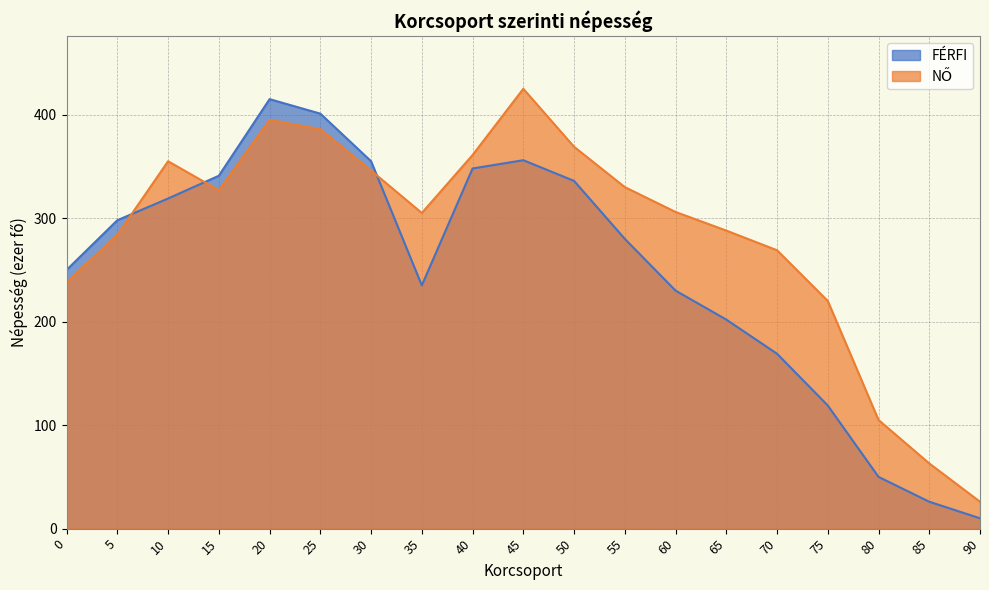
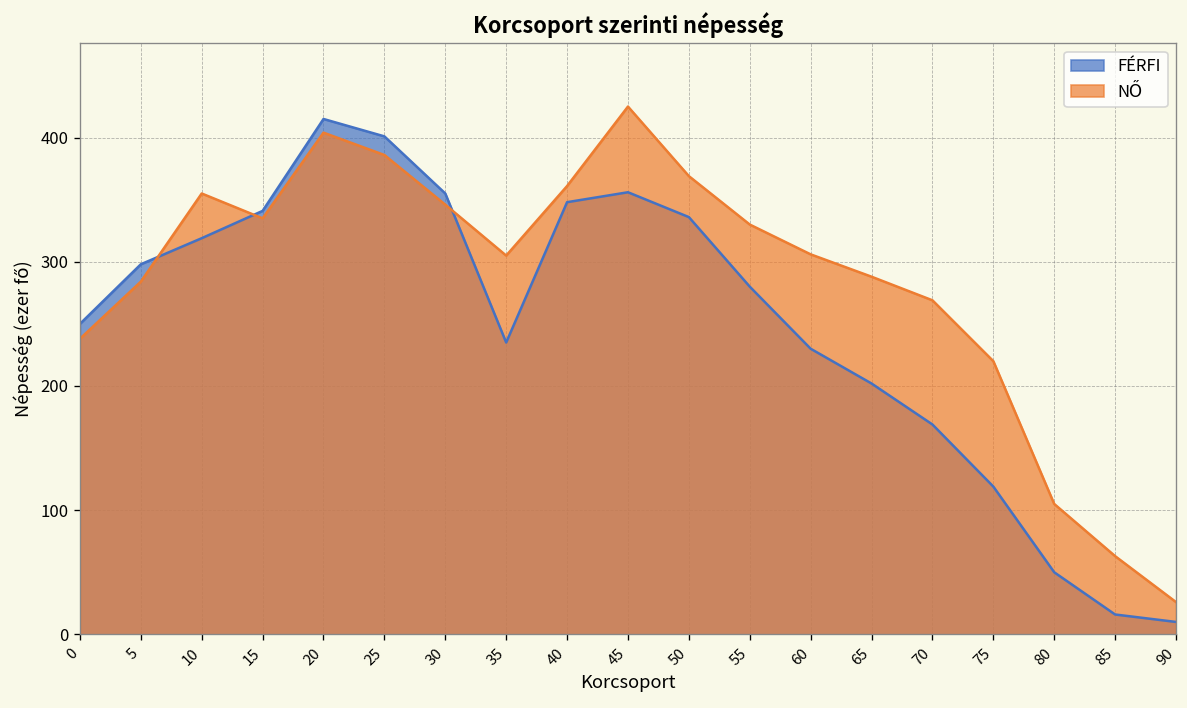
NŐ, 15: 327 -> 335
NŐ, 20: 395 -> 404
FÉRFI, 85: 26 -> 16
